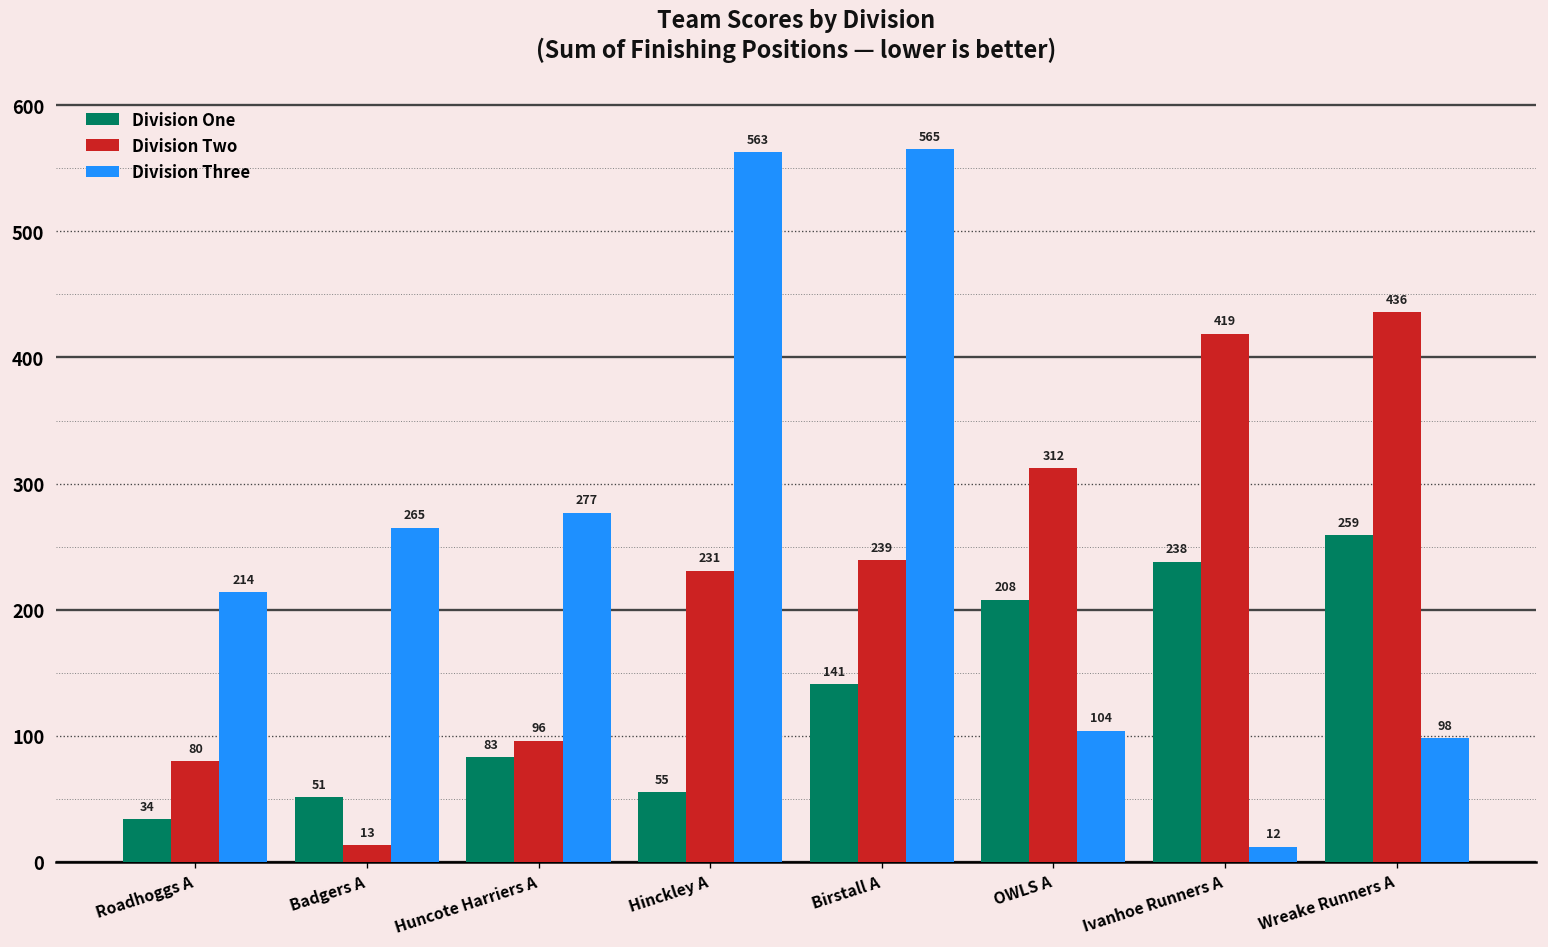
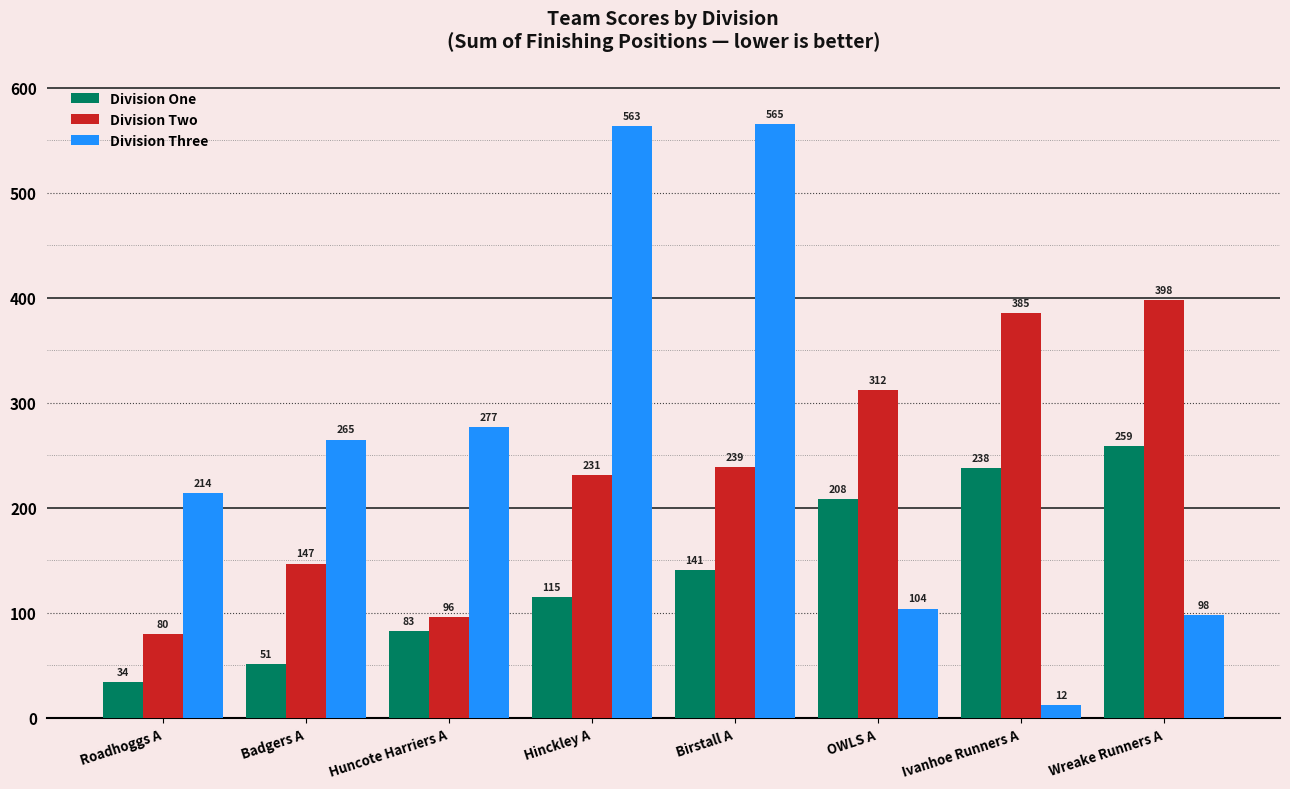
Division Two, Badgers A: 13 -> 147
Division One, Hinckley A: 55 -> 115
Division Two, Ivanhoe Runners A: 419 -> 385
Division Two, Wreake Runners A: 436 -> 398
